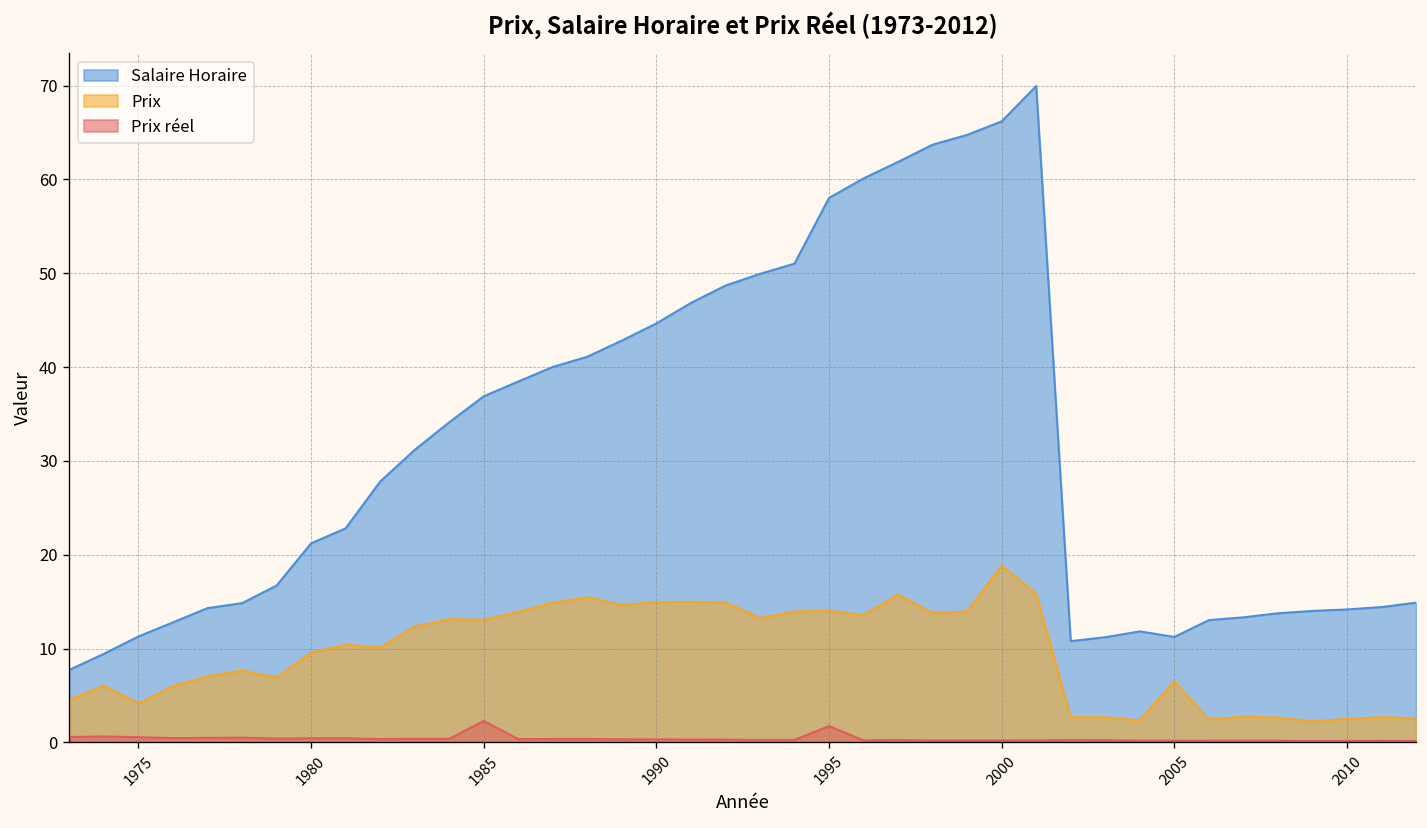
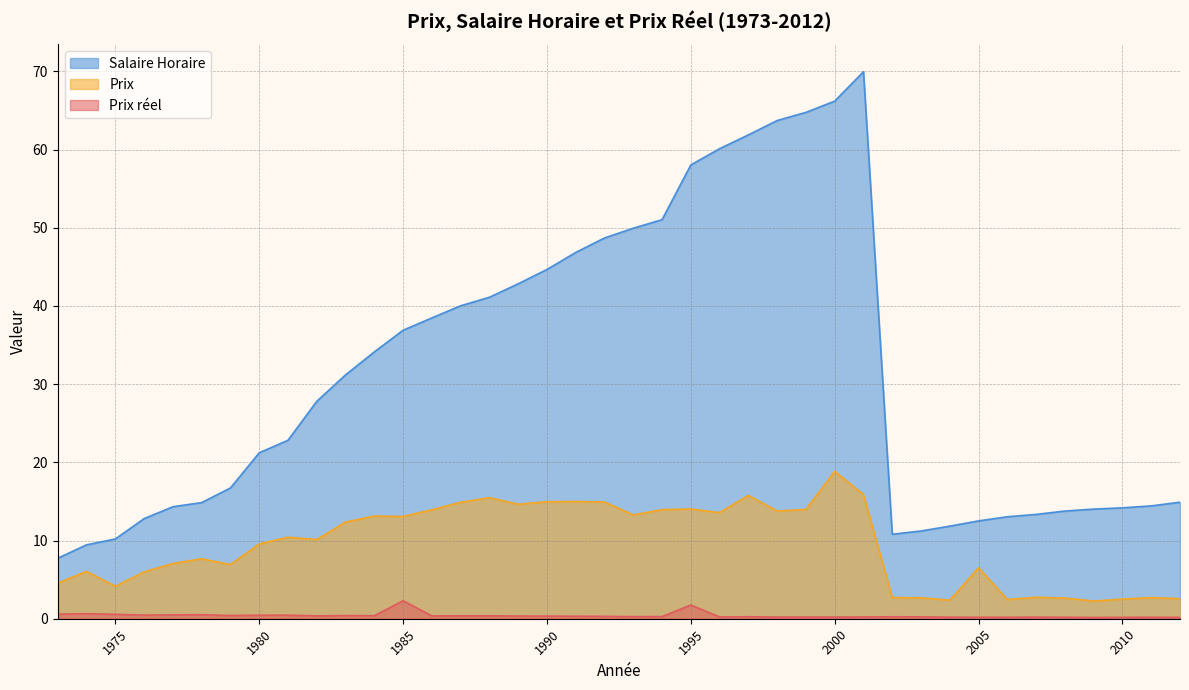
Salaire Horaire, 1975: 11 -> 10
Salaire Horaire, 2005: 11 -> 13
